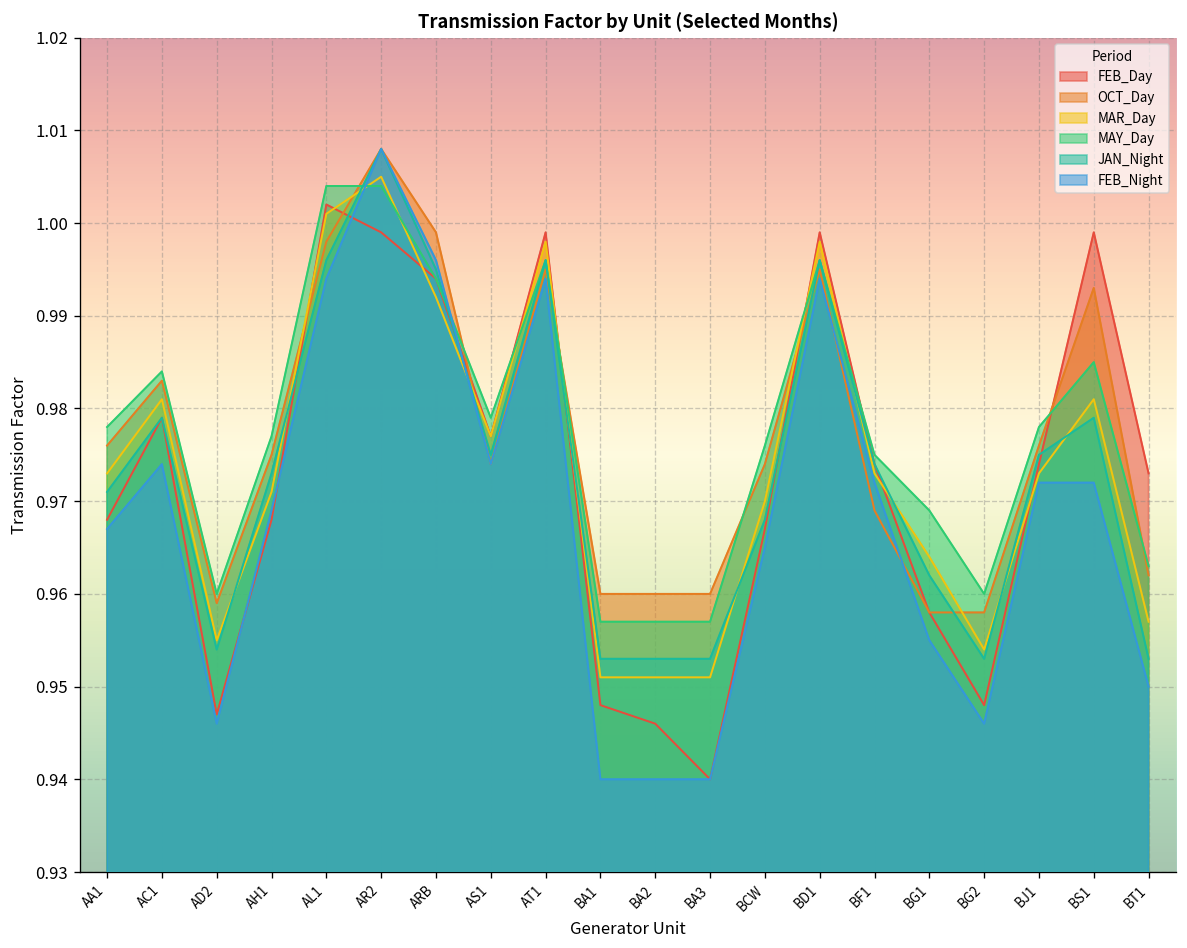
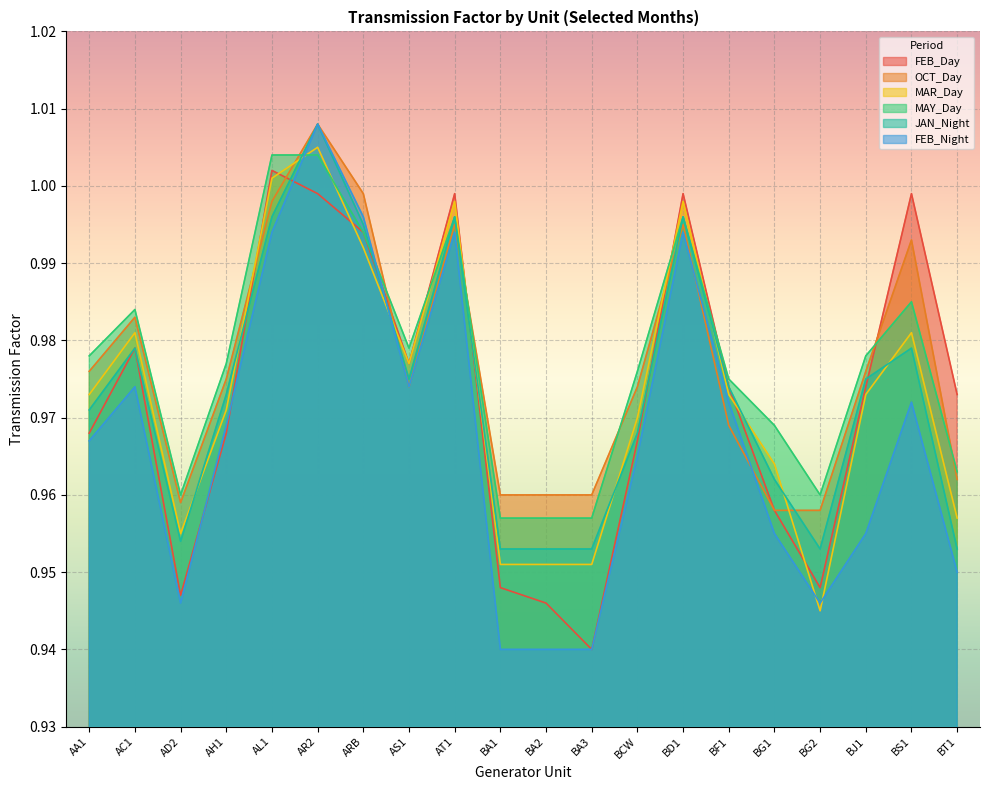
MAR_Day, BG2: 0.954 -> 0.945
FEB_Night, BJ1: 0.972 -> 0.955
